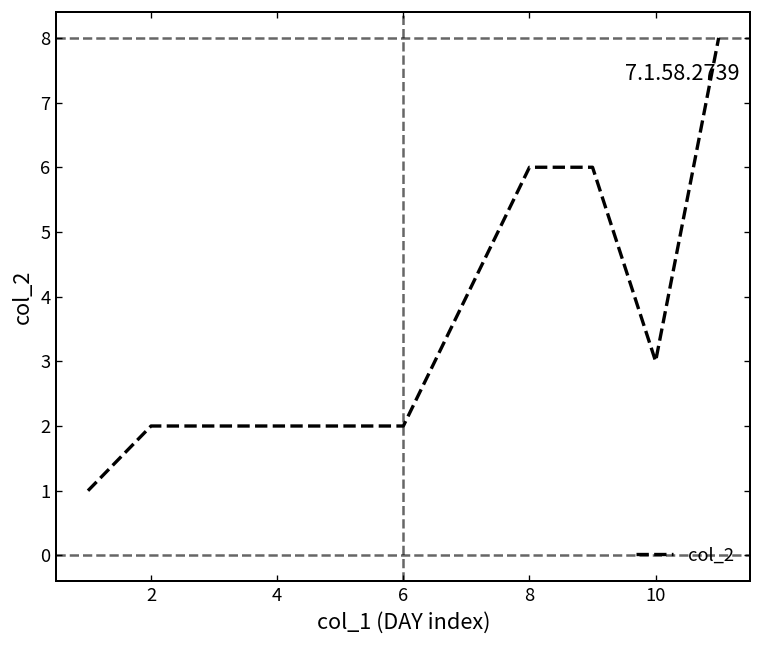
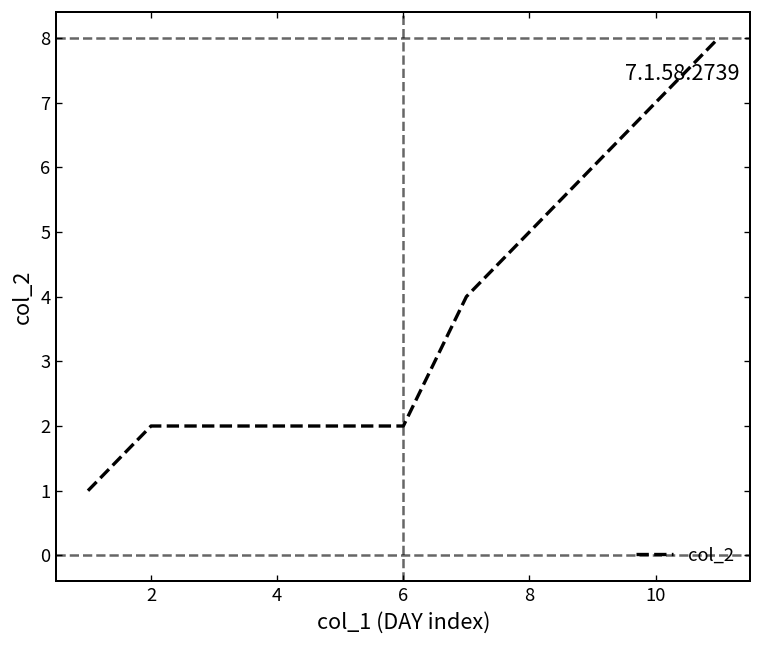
8: 6 -> 5
10: 3 -> 7
